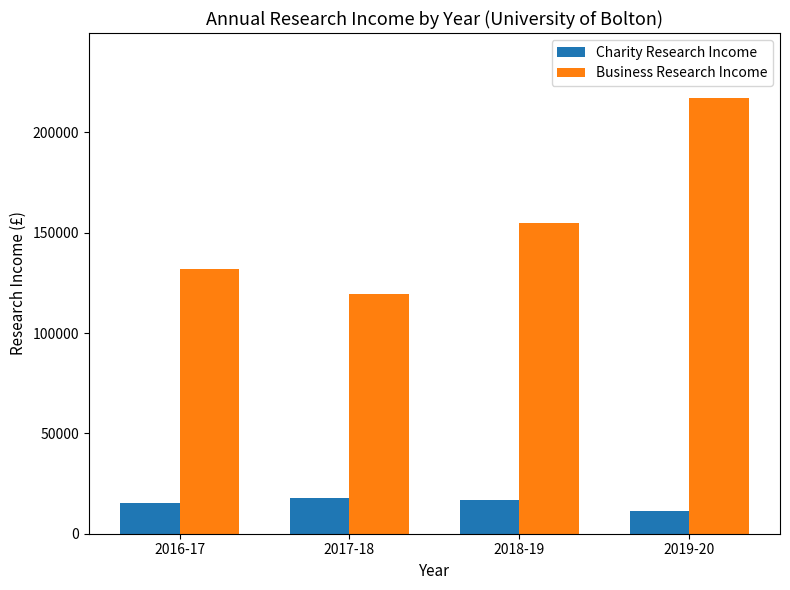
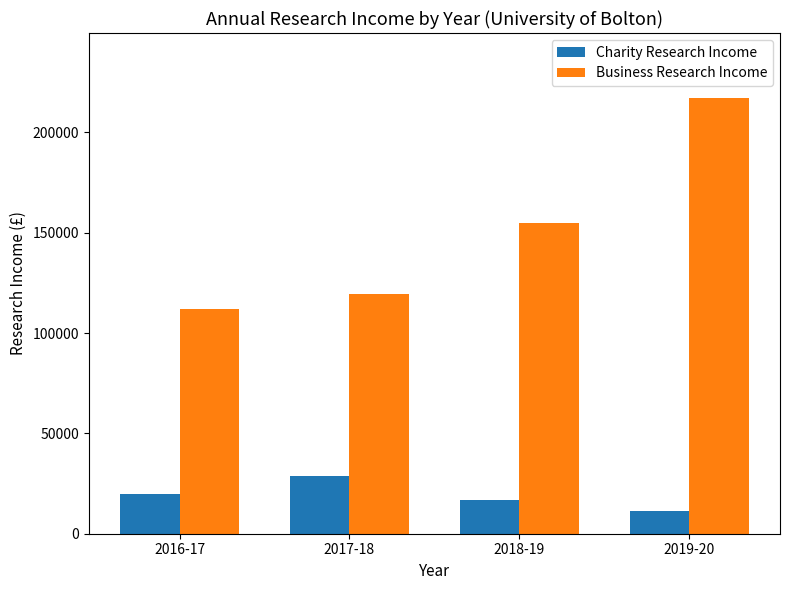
Charity Research Income, 2016-17: 15000 -> 20000
Business Research Income, 2016-17: 132000 -> 112000
Charity Research Income, 2017-18: 18000 -> 29000
